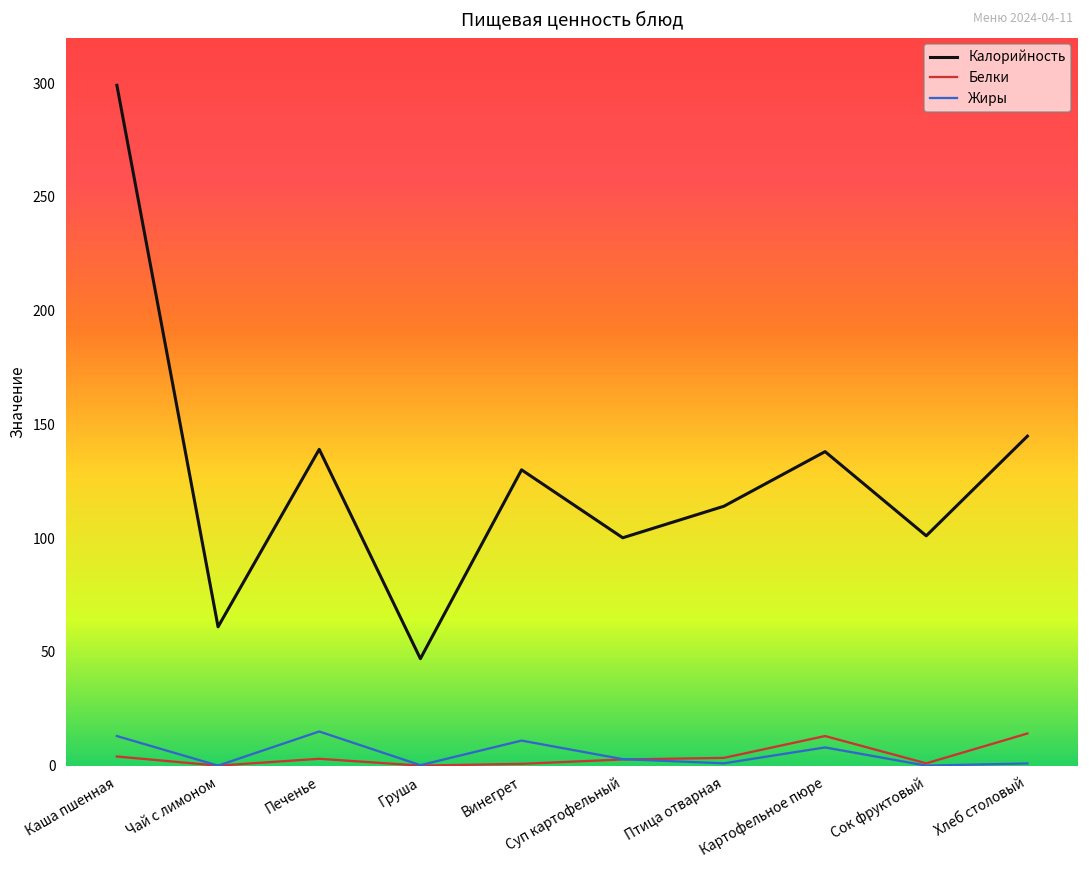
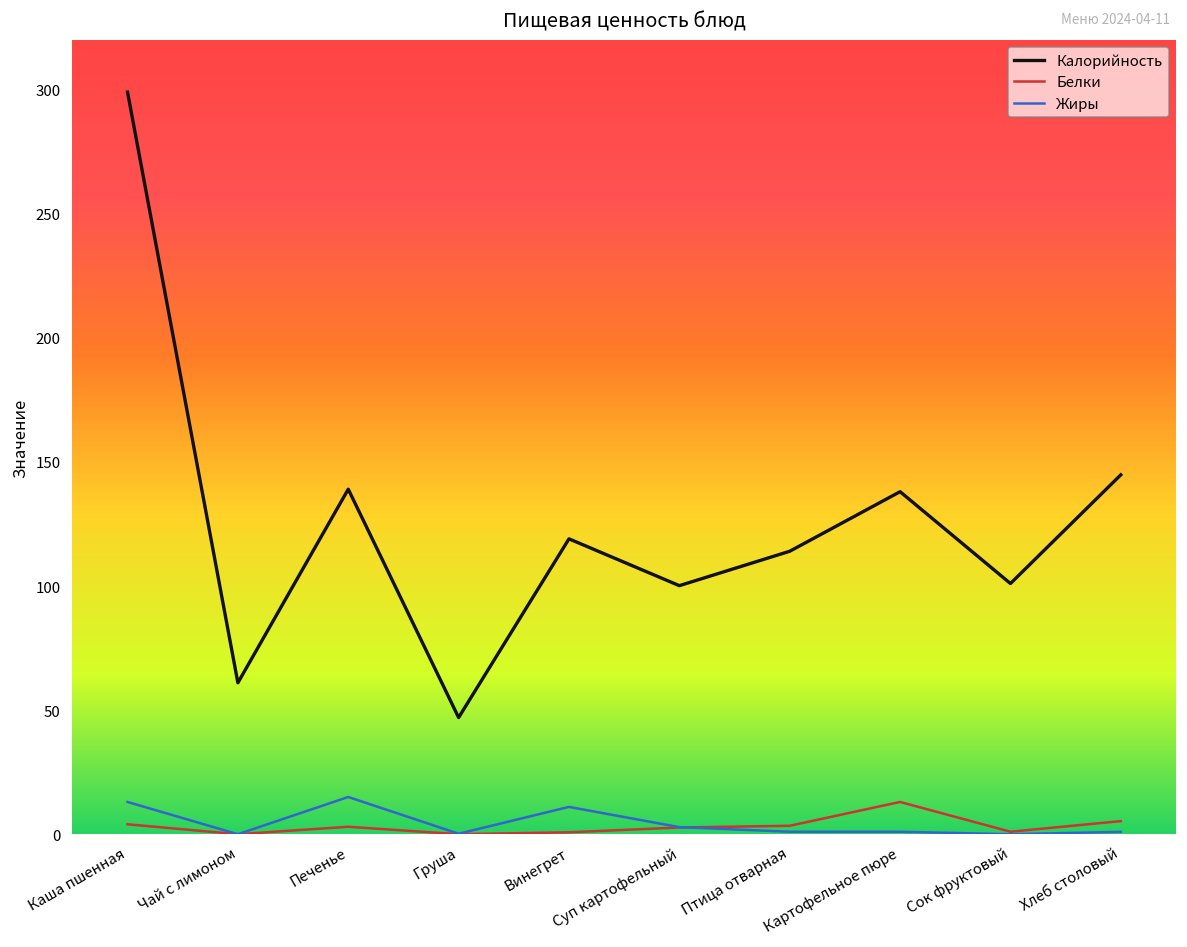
Калорийность, Винегрет: 130 -> 119
Жиры, Картофельное пюре: 8 -> 1
Белки, Хлеб столовый: 14 -> 5
